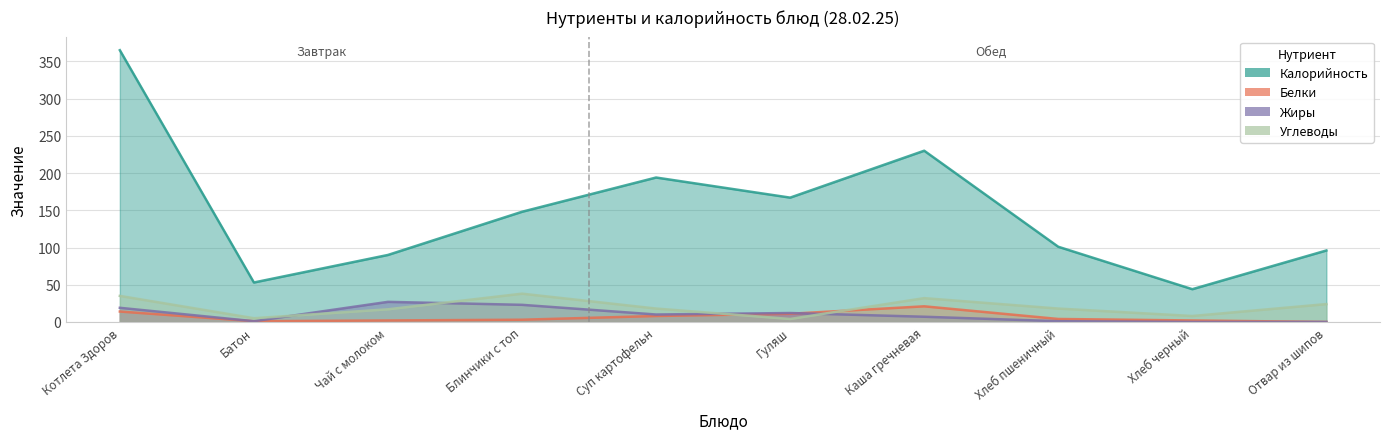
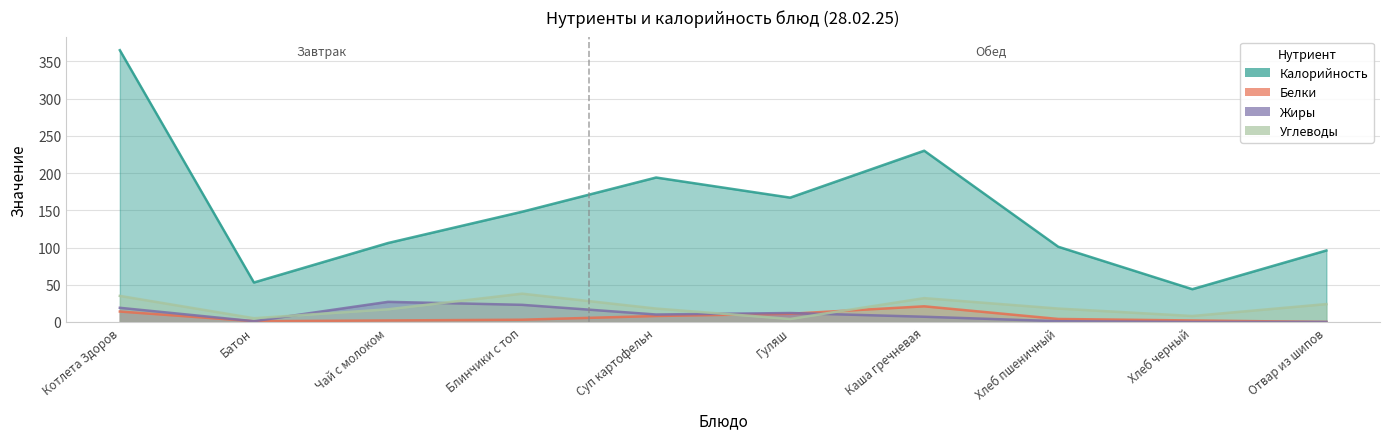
Калорийность, Чай с молоком: 90 -> 110
